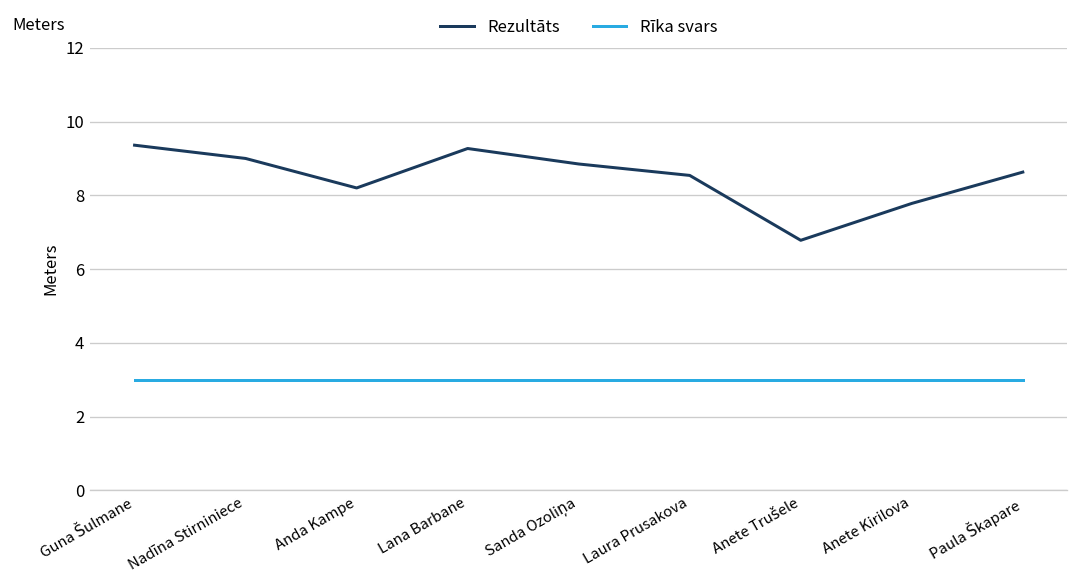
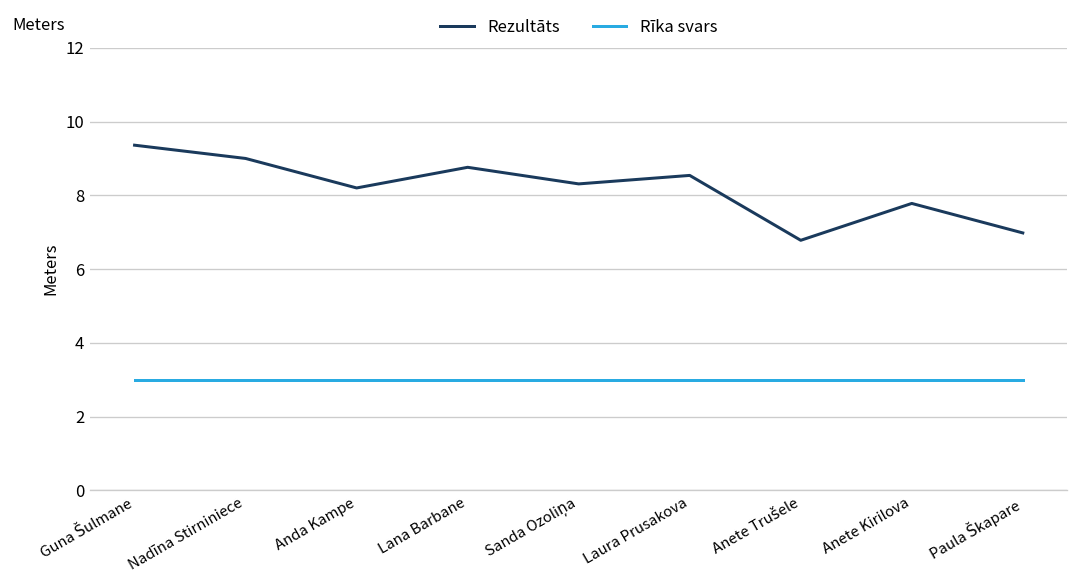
Rezultāts, Lana Barbane: 9.3 -> 8.8
Rezultāts, Sanda Ozoliņa: 8.9 -> 8.3
Rezultāts, Paula Škapare: 8.6 -> 7.0
